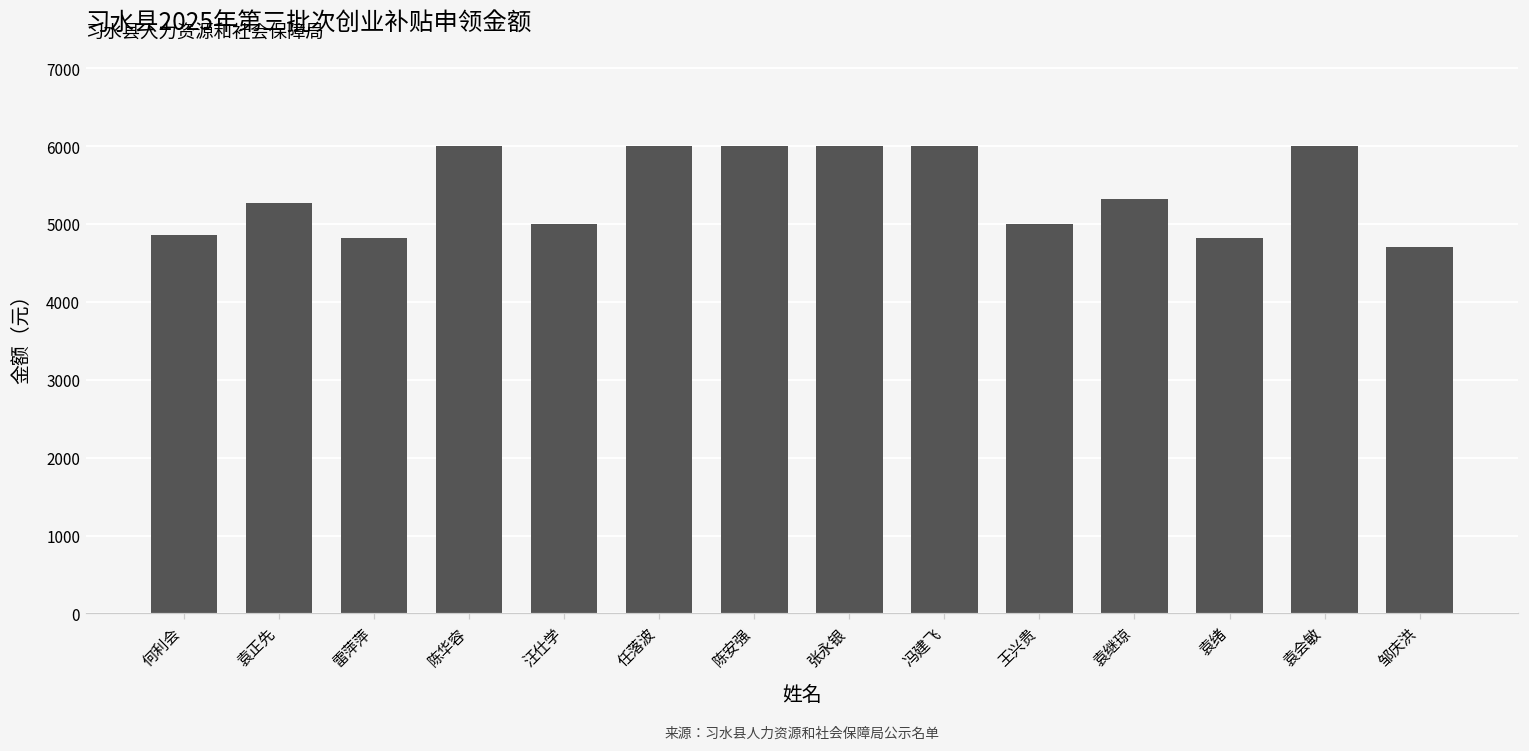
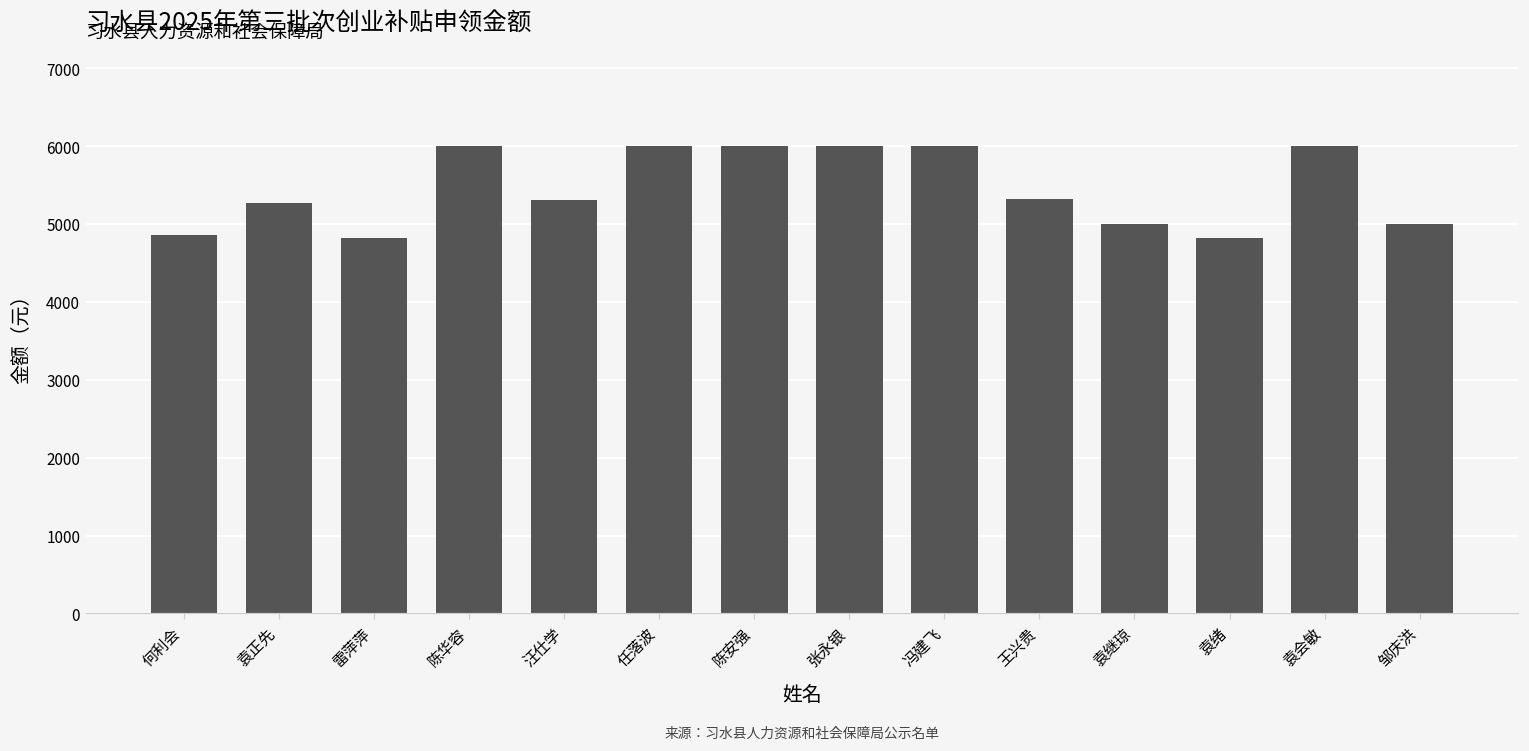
汪仕学: 5000 -> 5300
王兴贵: 5000 -> 5300
袁继琼: 5300 -> 5000
邹庆洪: 4700 -> 5000
